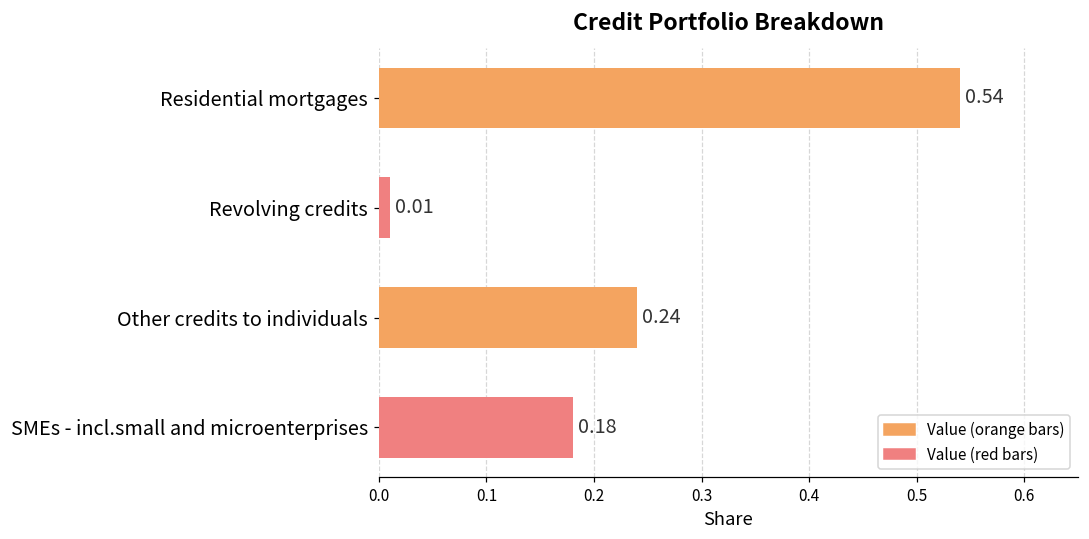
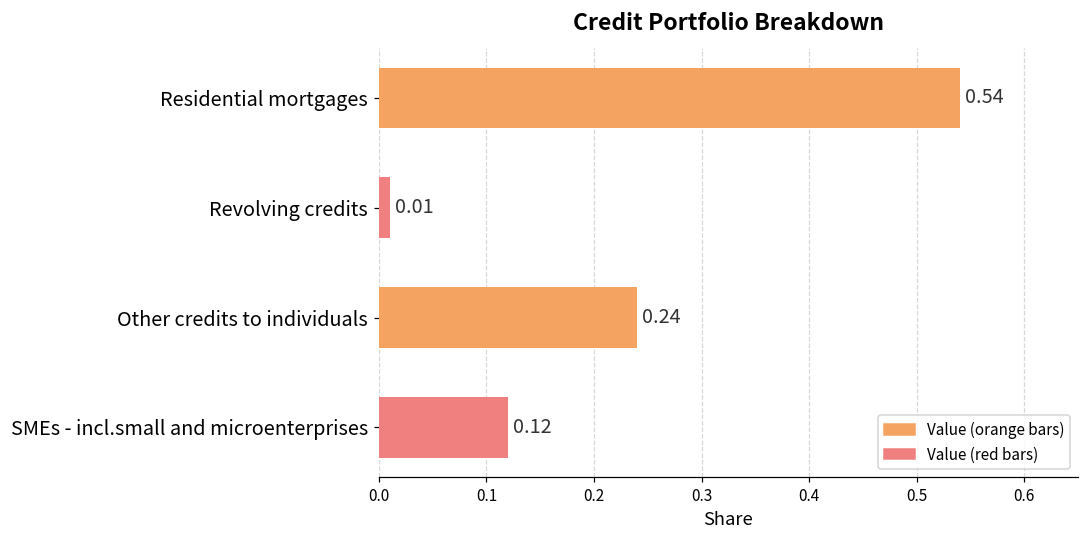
SMEs - incl.small and microenterprises: 0.18 -> 0.12
